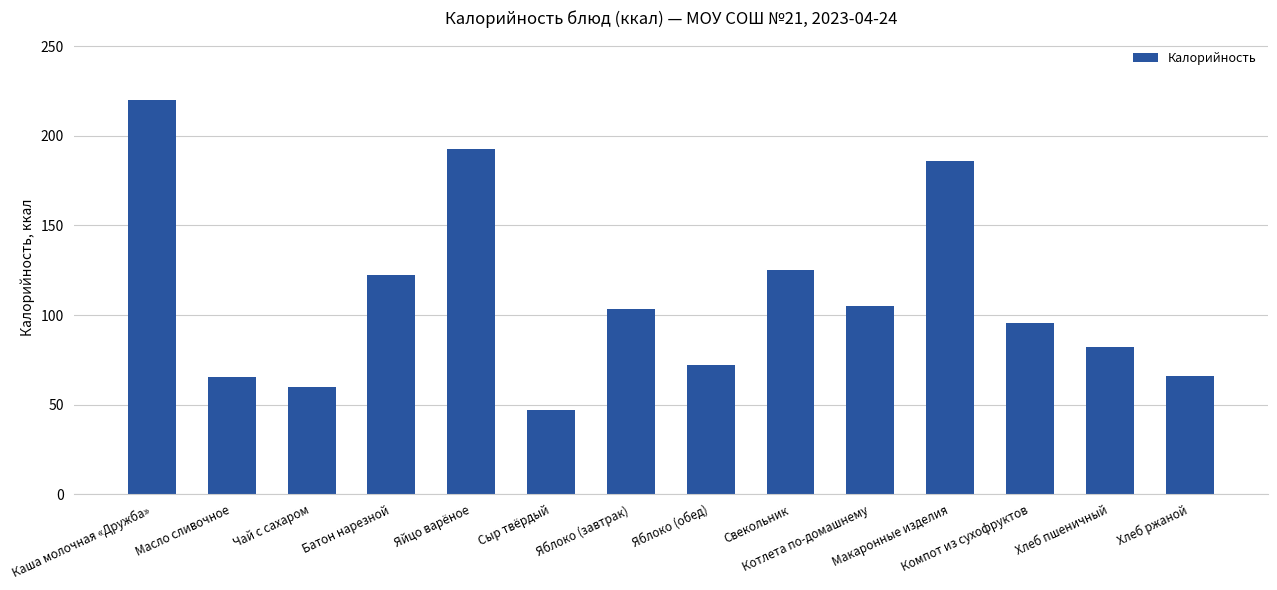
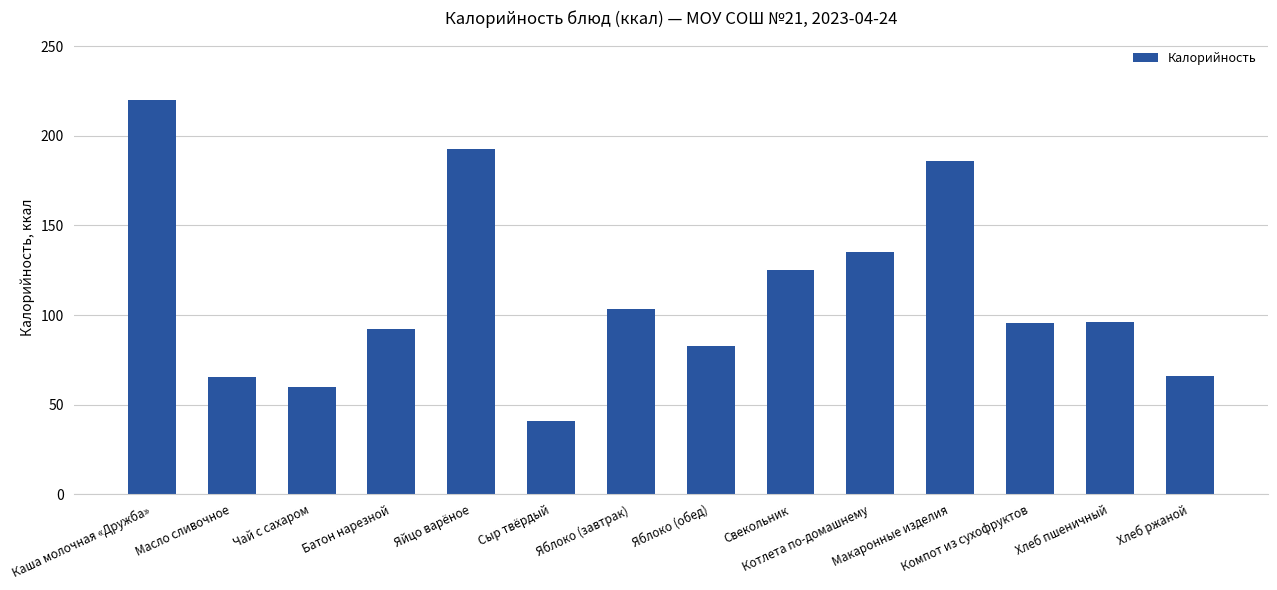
Батон нарезной: 122 -> 92
Сыр твёрдый: 47 -> 41
Яблоко (обед): 72 -> 83
Котлета по-домашнему: 105 -> 135
Хлеб пшеничный: 82 -> 96
